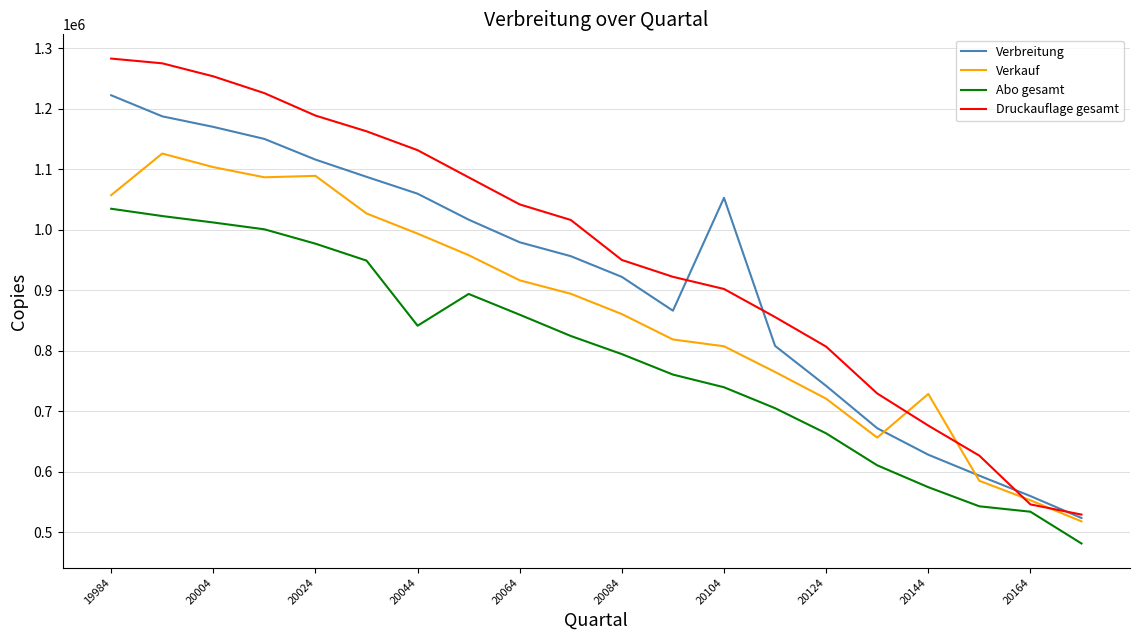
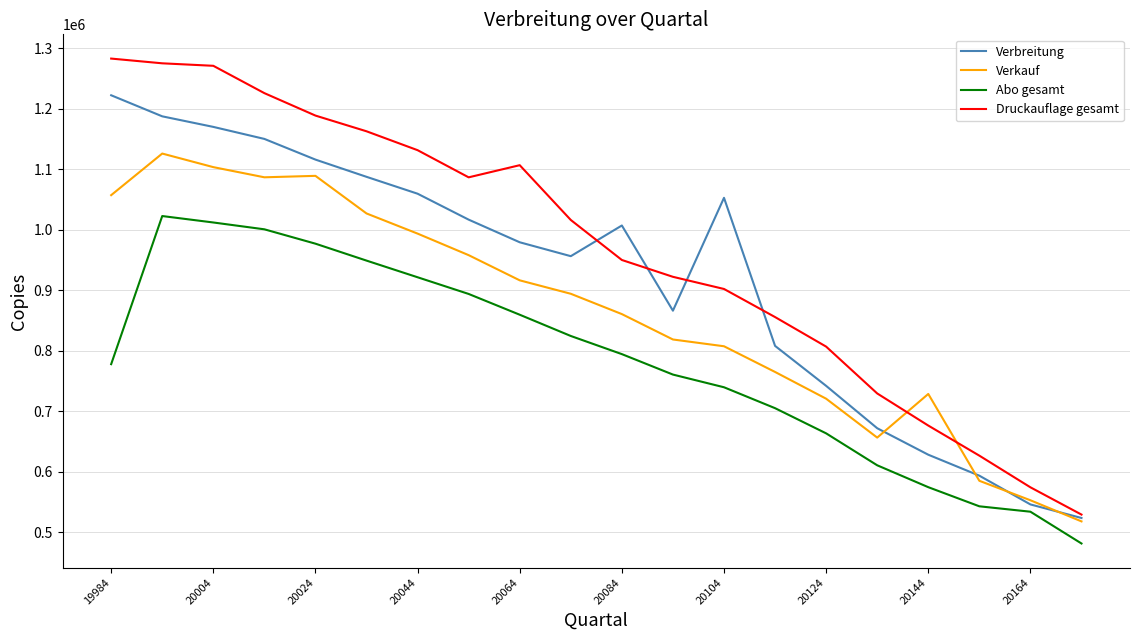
Abo gesamt, 19984: 1030000 -> 780000
Druckauflage gesamt, 20004: 1250000 -> 1270000
Abo gesamt, 20044: 840000 -> 920000
Druckauflage gesamt, 20064: 1040000 -> 1110000
Verbreitung, 20084: 920000 -> 1010000
Verbreitung, 20164: 560000 -> 550000
Druckauflage gesamt, 20164: 550000 -> 570000
